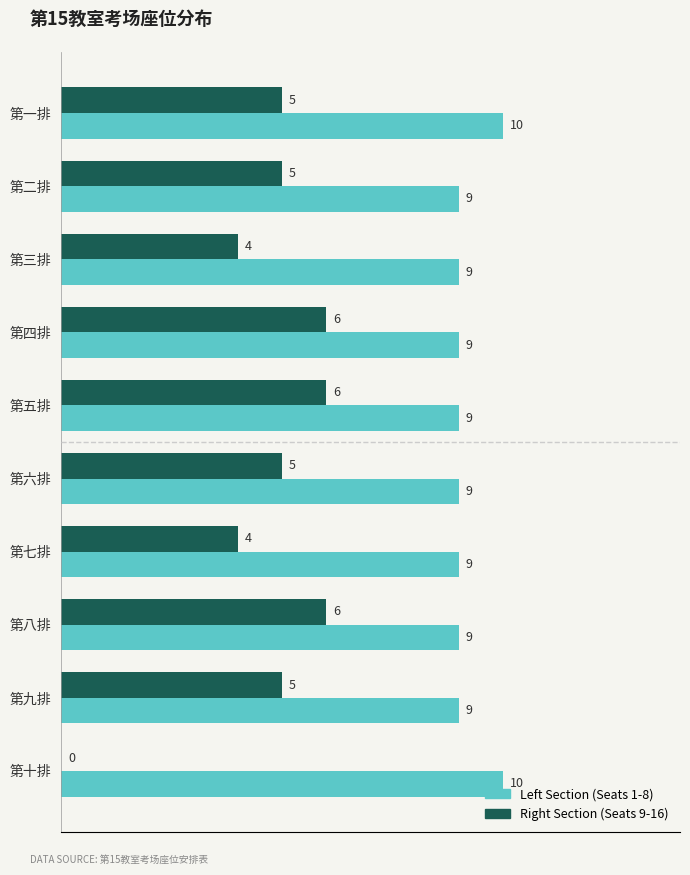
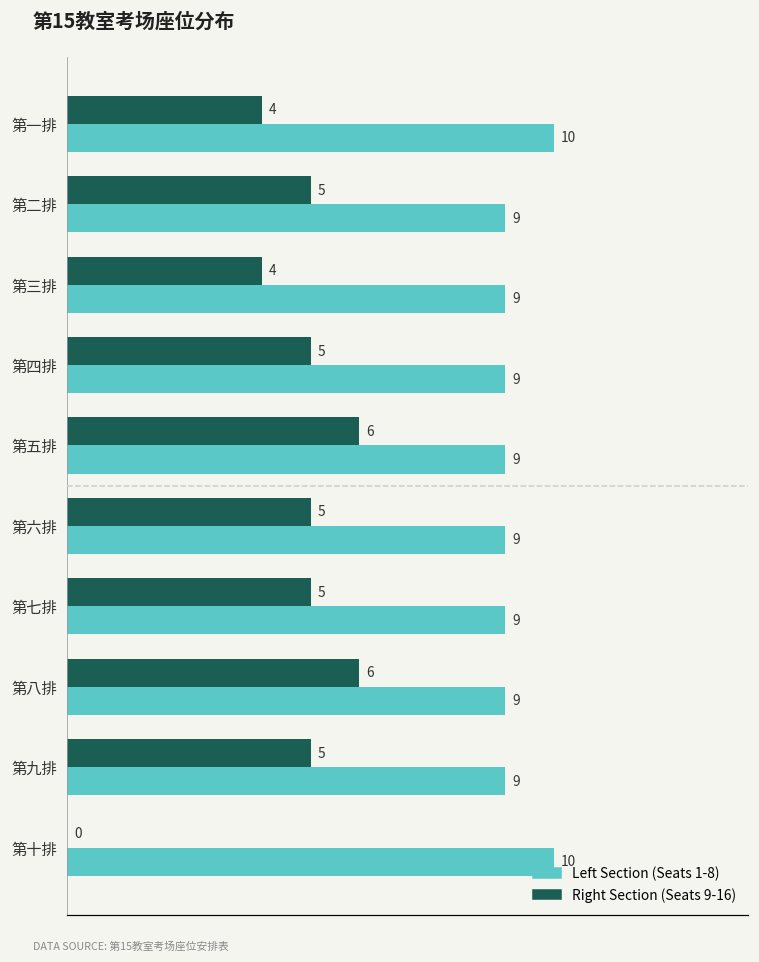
Right Section (Seats 9-16), 第一排: 5 -> 4
Right Section (Seats 9-16), 第四排: 6 -> 5
Right Section (Seats 9-16), 第七排: 4 -> 5
